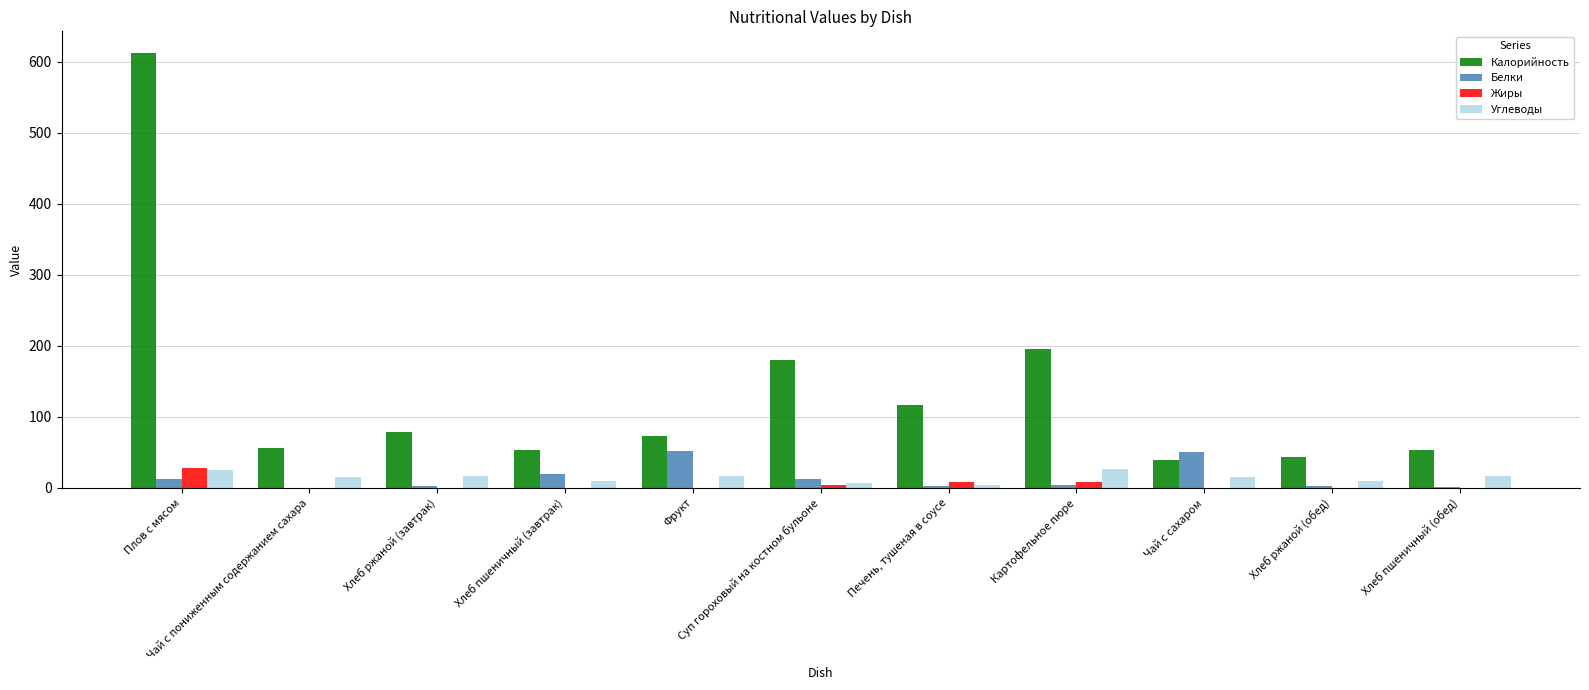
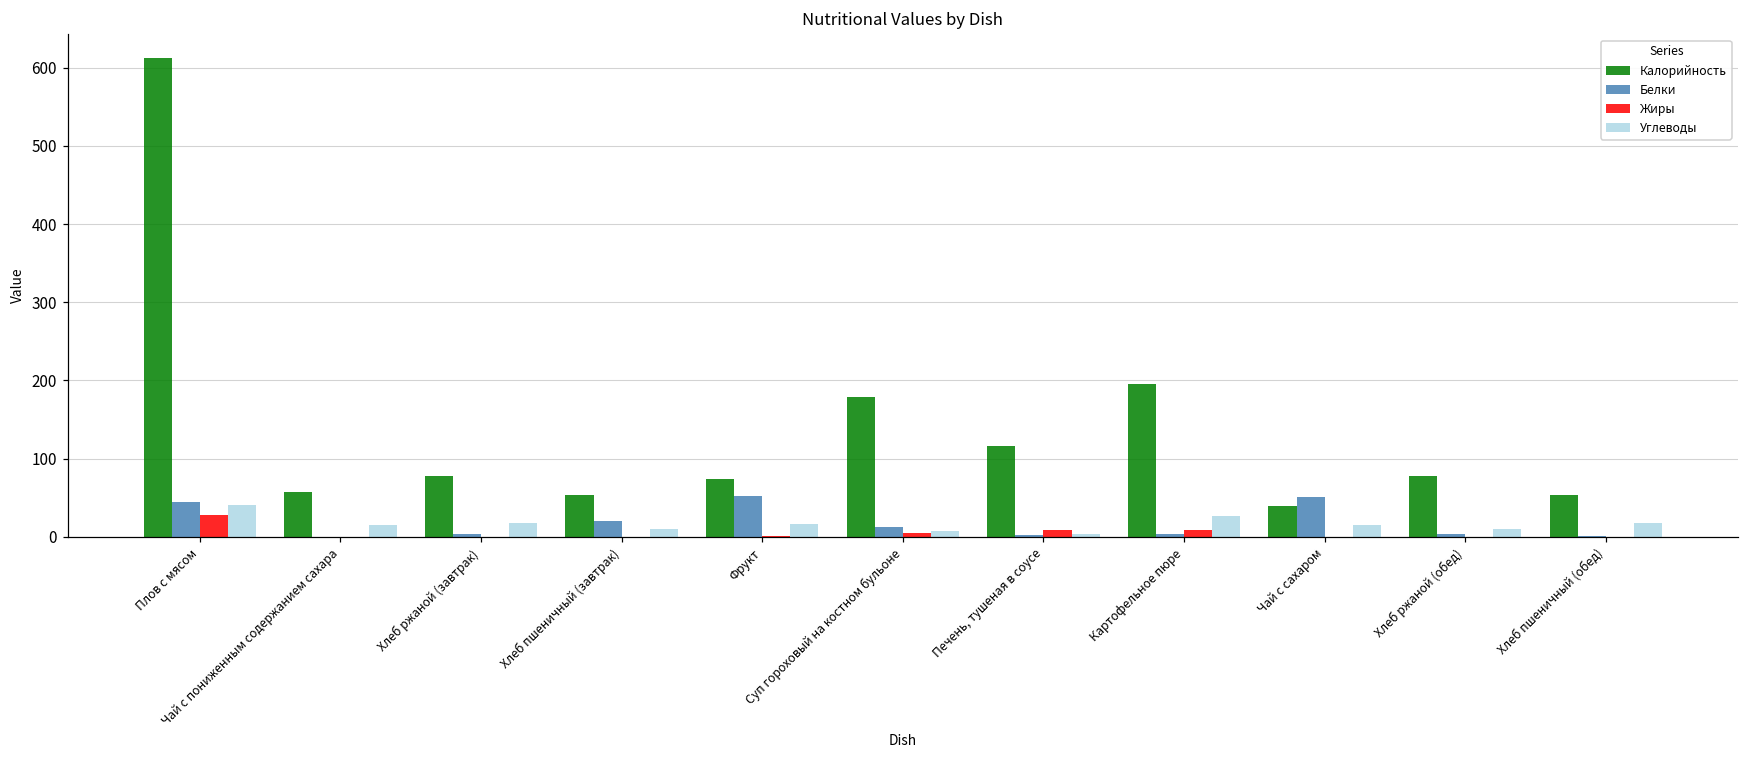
Белки, Плов с мясом: 10 -> 40
Углеводы, Плов с мясом: 30 -> 40
Калорийность, Хлеб ржаной (обед): 40 -> 80
